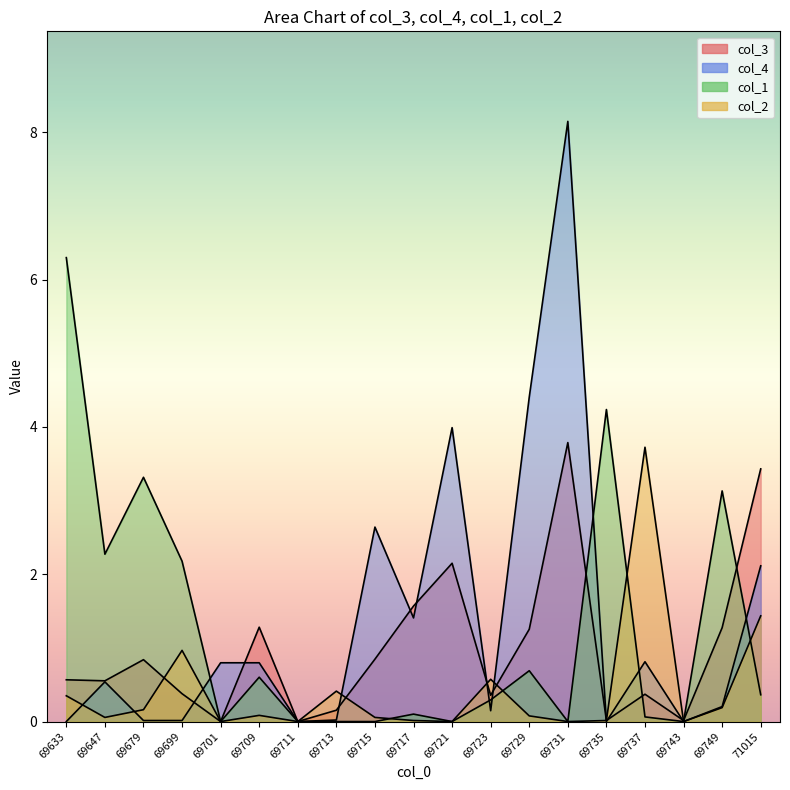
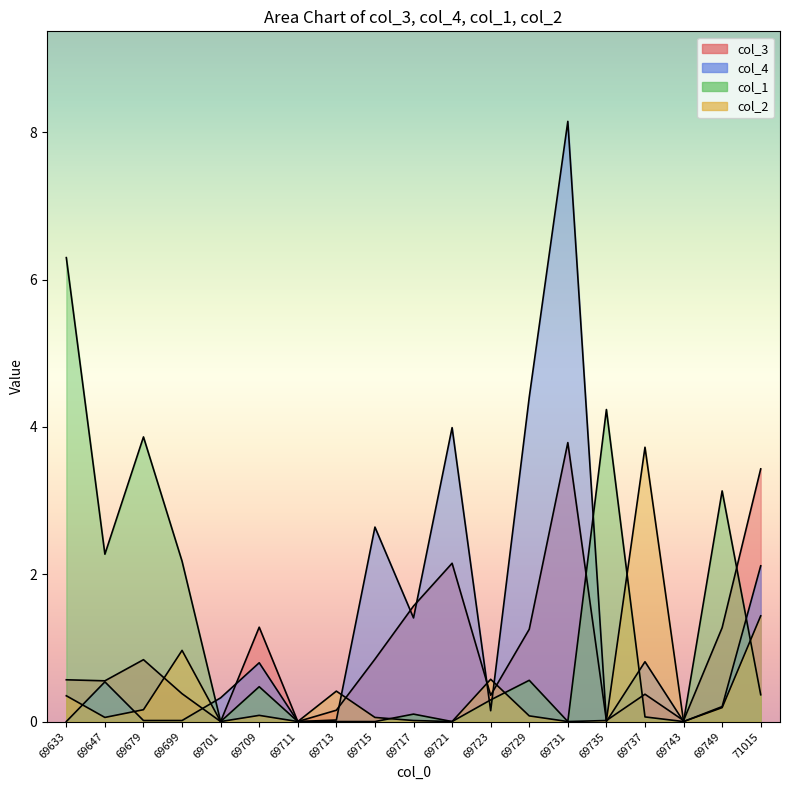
col_1, 69679: 3.3 -> 3.9
col_4, 69701: 0.8 -> 0.3
col_1, 69709: 0.6 -> 0.5
col_1, 69729: 0.7 -> 0.6
